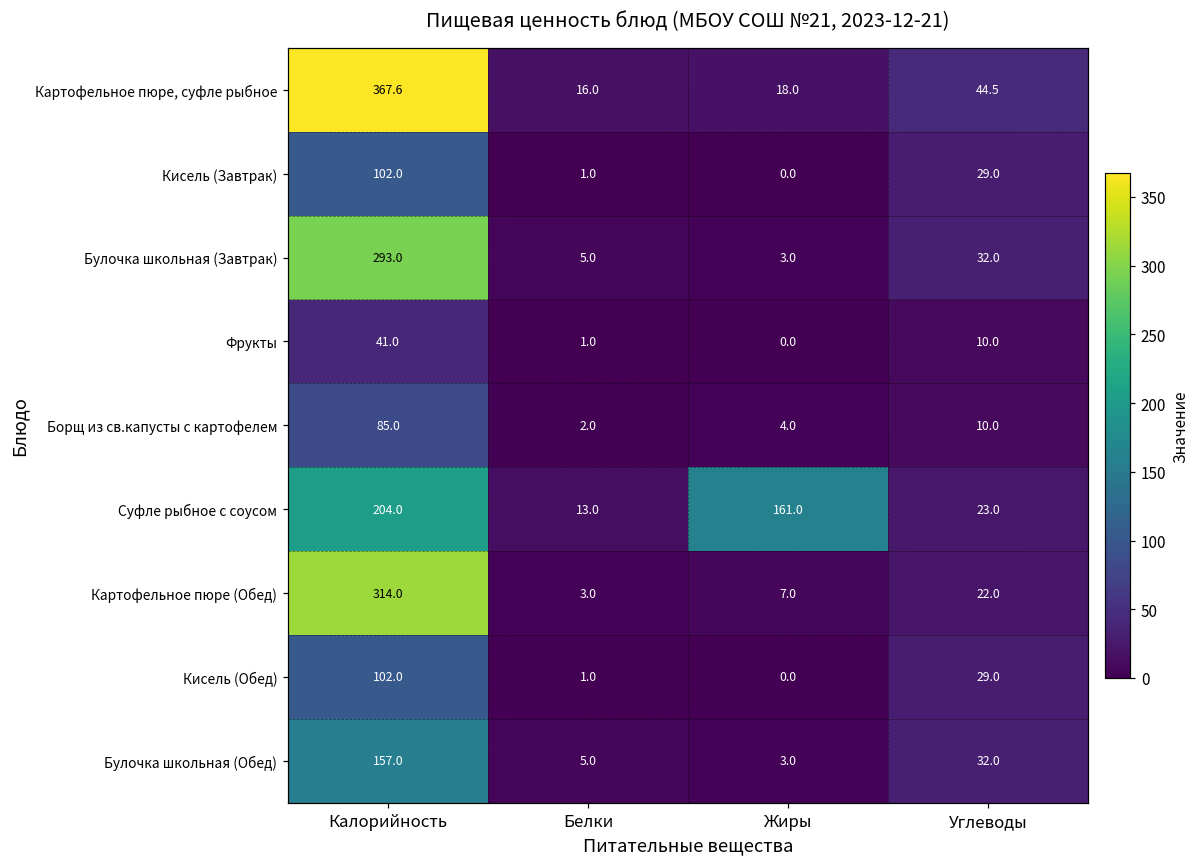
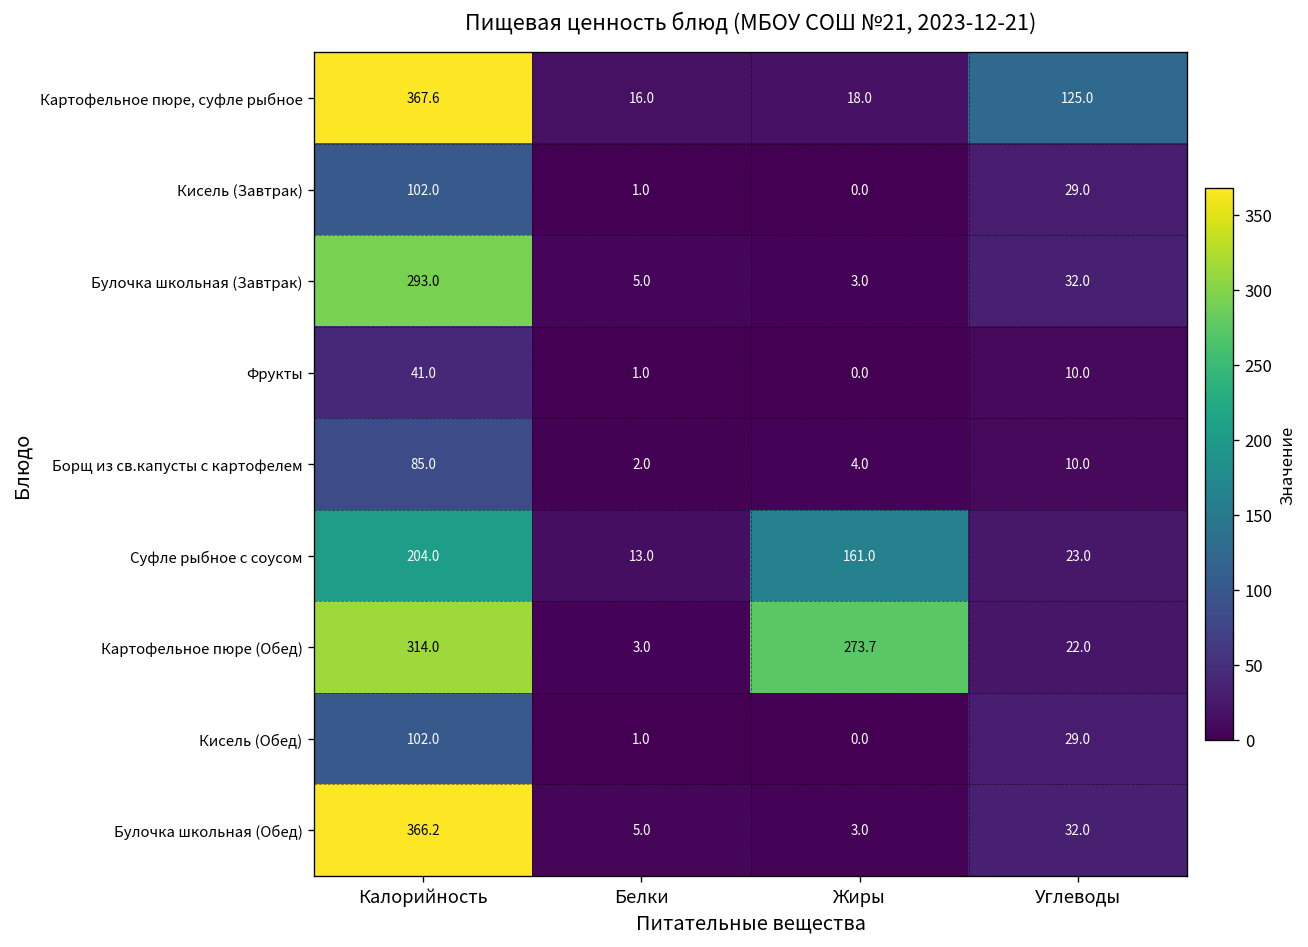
Картофельное пюре, суфле рыбное, Углеводы: 44.5 -> 125.0
Картофельное пюре (Обед), Жиры: 7.0 -> 273.7
Булочка школьная (Обед), Калорийность: 157.0 -> 366.2
